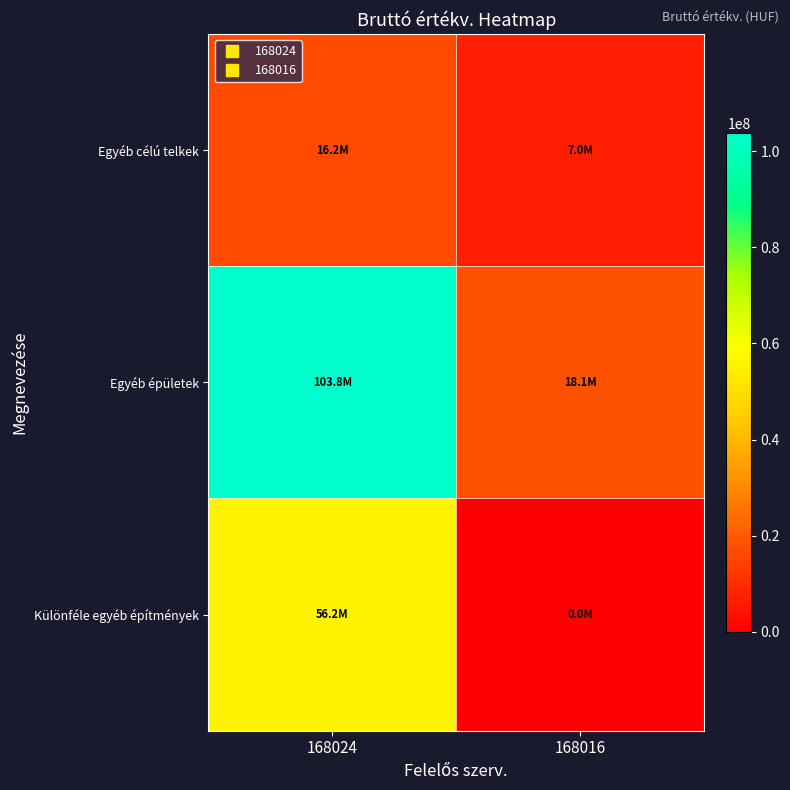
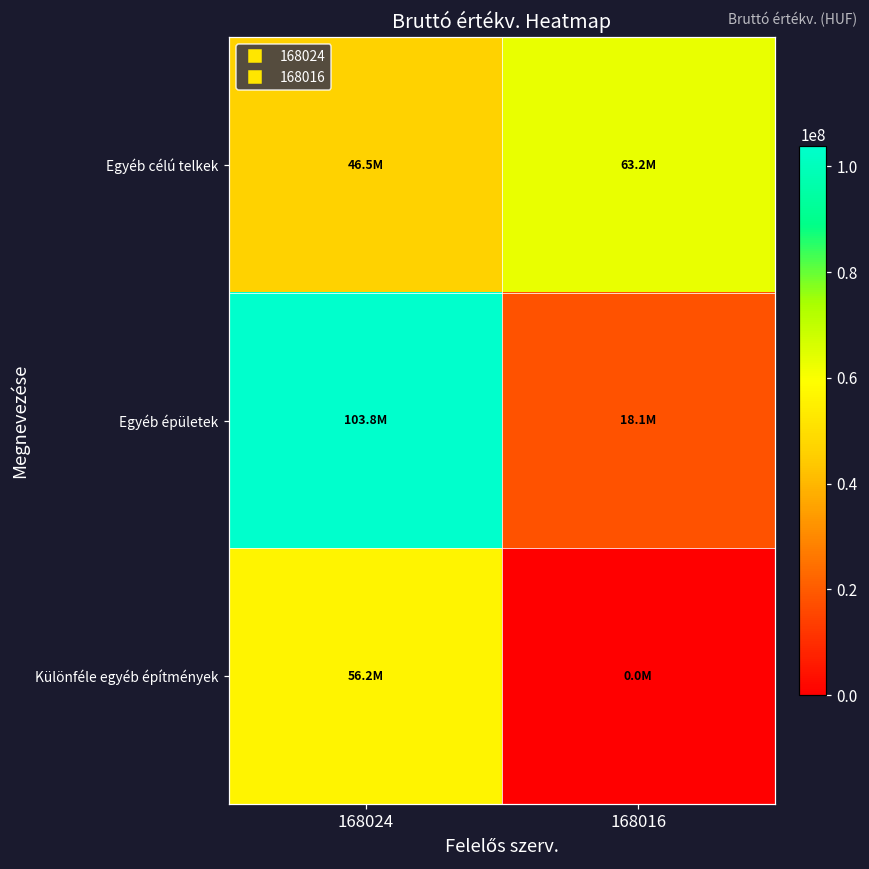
Egyéb célú telkek, 168024: 16.2M -> 46.5M
Egyéb célú telkek, 168016: 7.0M -> 63.2M
